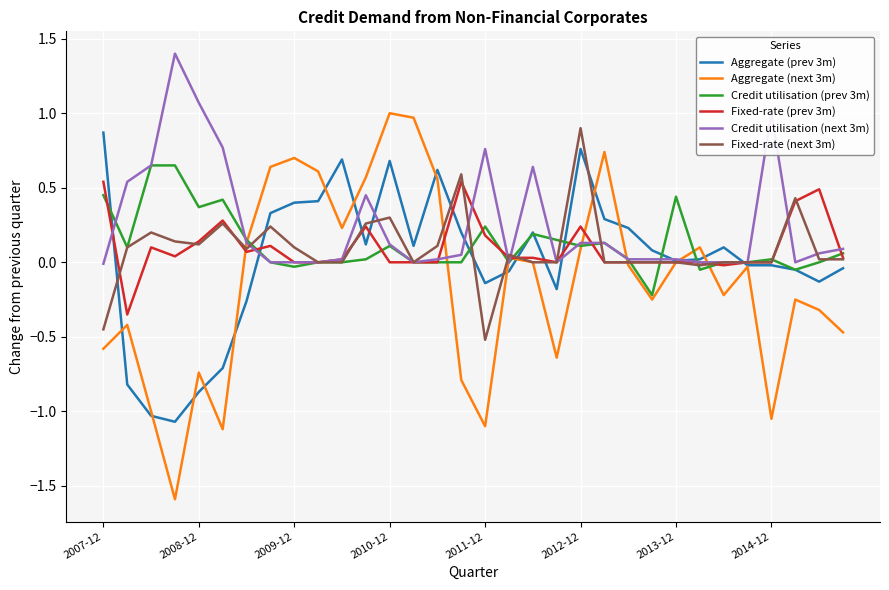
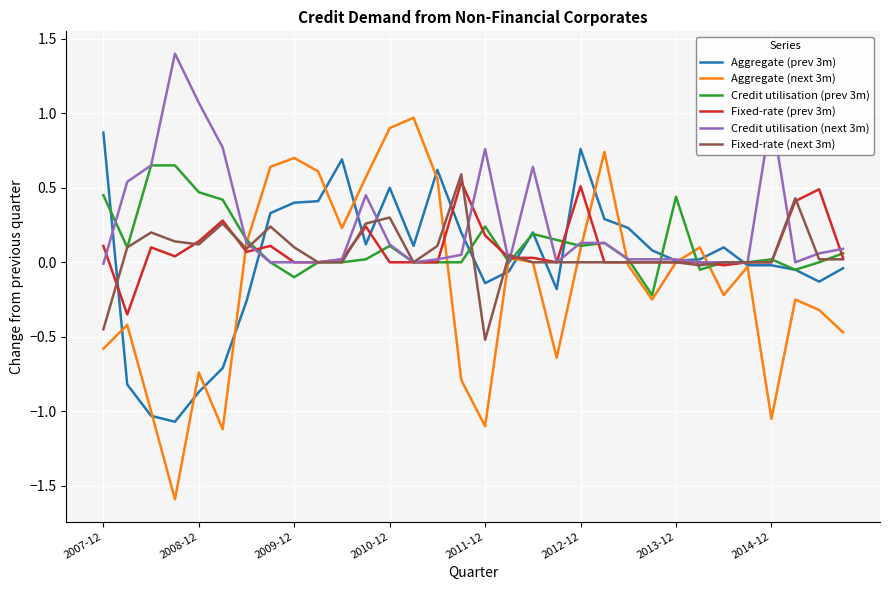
Fixed-rate (prev 3m), 2007-12: 0.54 -> 0.11
Credit utilisation (prev 3m), 2008-12: 0.37 -> 0.47
Credit utilisation (prev 3m), 2009-12: -0.03 -> -0.10
Aggregate (prev 3m), 2010-12: 0.68 -> 0.50
Aggregate (next 3m), 2010-12: 1.0 -> 0.9
Fixed-rate (prev 3m), 2012-12: 0.24 -> 0.51
Fixed-rate (next 3m), 2012-12: 0.9 -> 0.0
